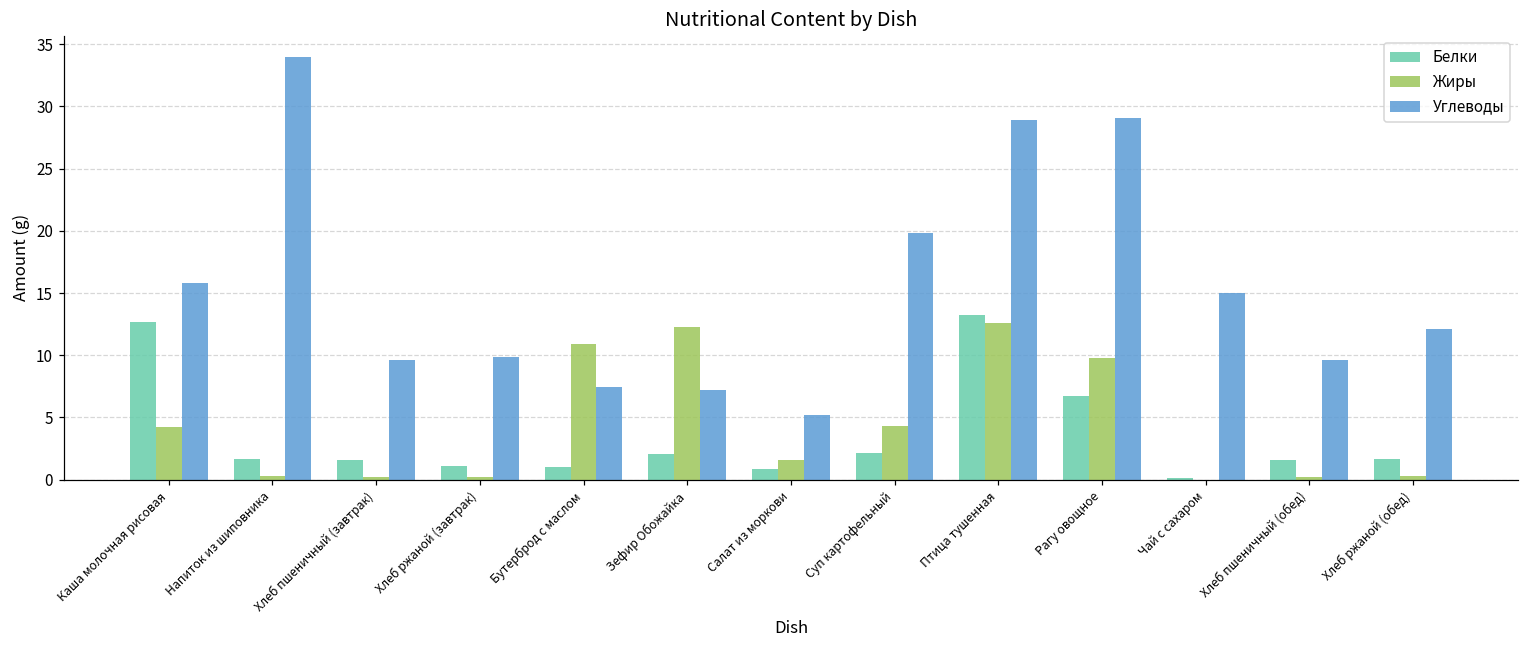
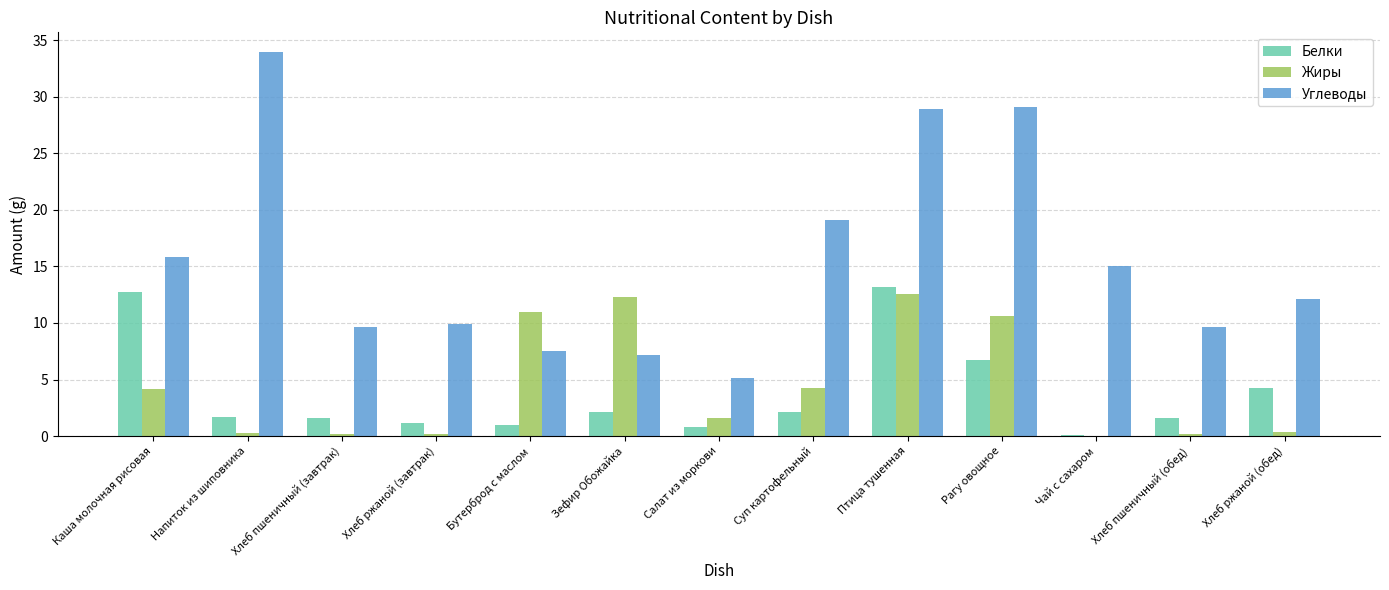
Углеводы, Суп картофельный: 19.8 -> 19.1
Жиры, Рагу овощное: 9.8 -> 10.6
Белки, Хлеб ржаной (обед): 1.7 -> 4.3
